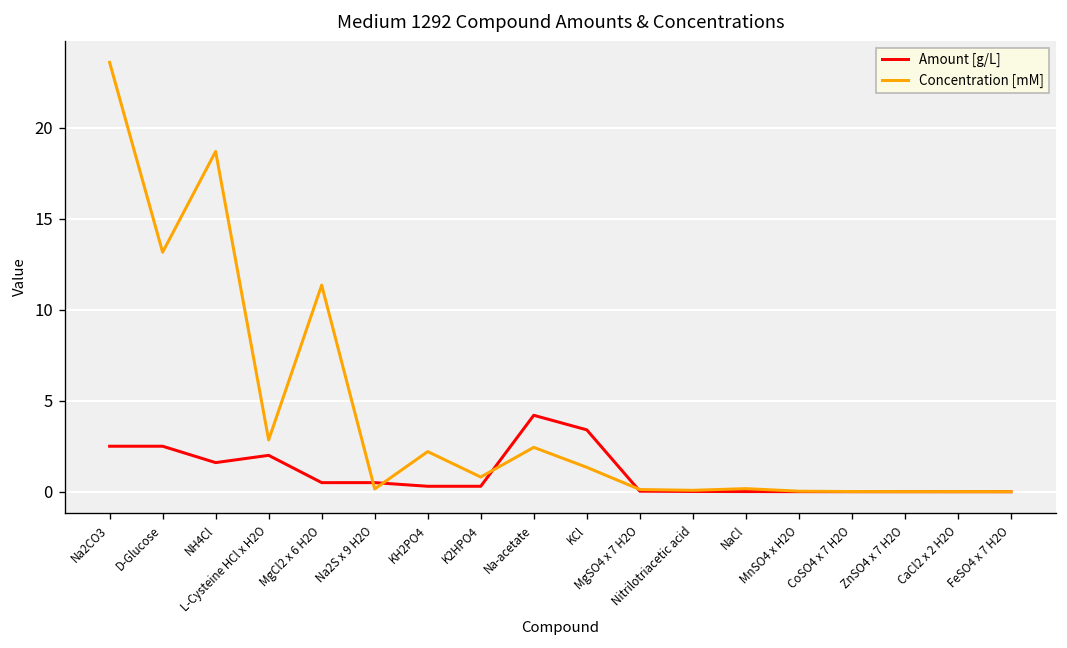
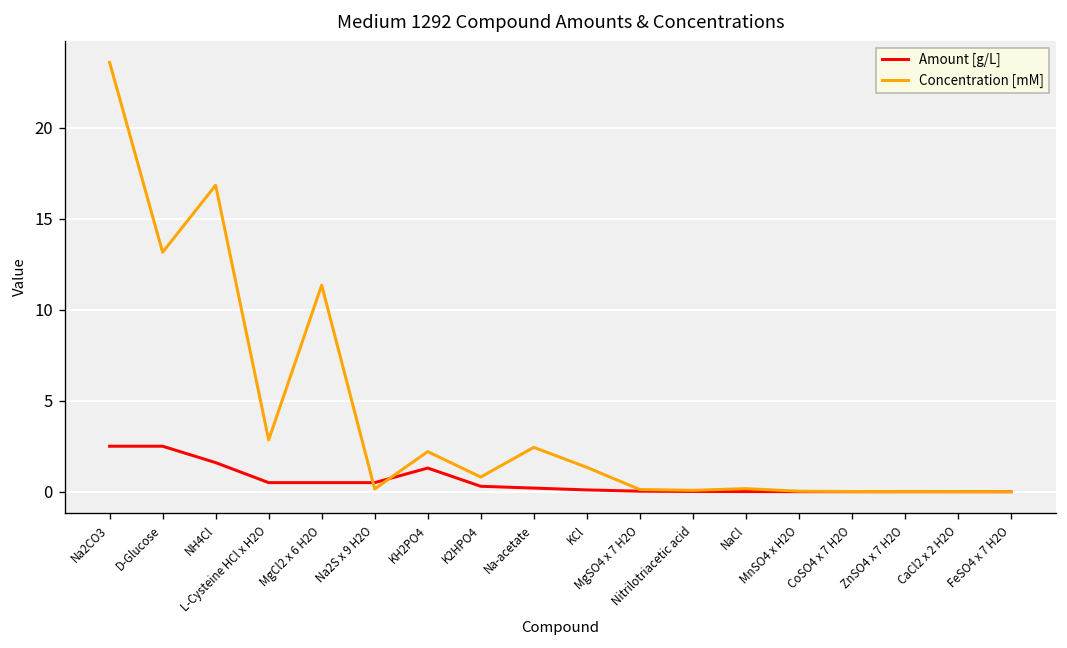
Concentration [mM], NH4Cl: 18.7 -> 16.8
Amount [g/L], L-Cysteine HCl x H2O: 2.0 -> 0.5
Amount [g/L], KH2PO4: 0.3 -> 1.3
Amount [g/L], Na-acetate: 4.2 -> 0.2
Amount [g/L], KCl: 3.4 -> 0.1
